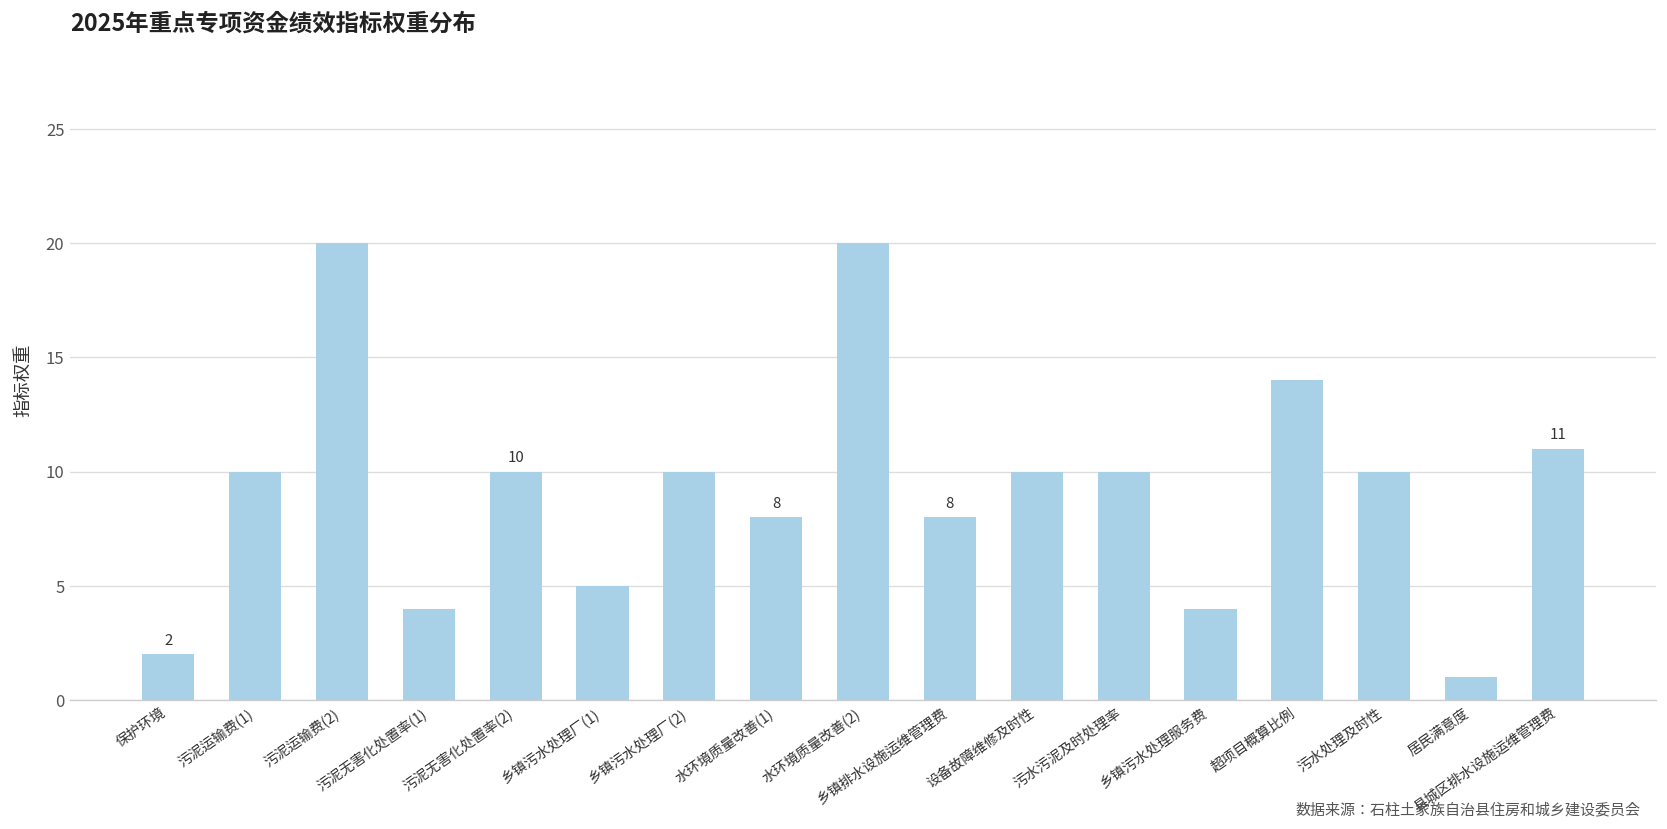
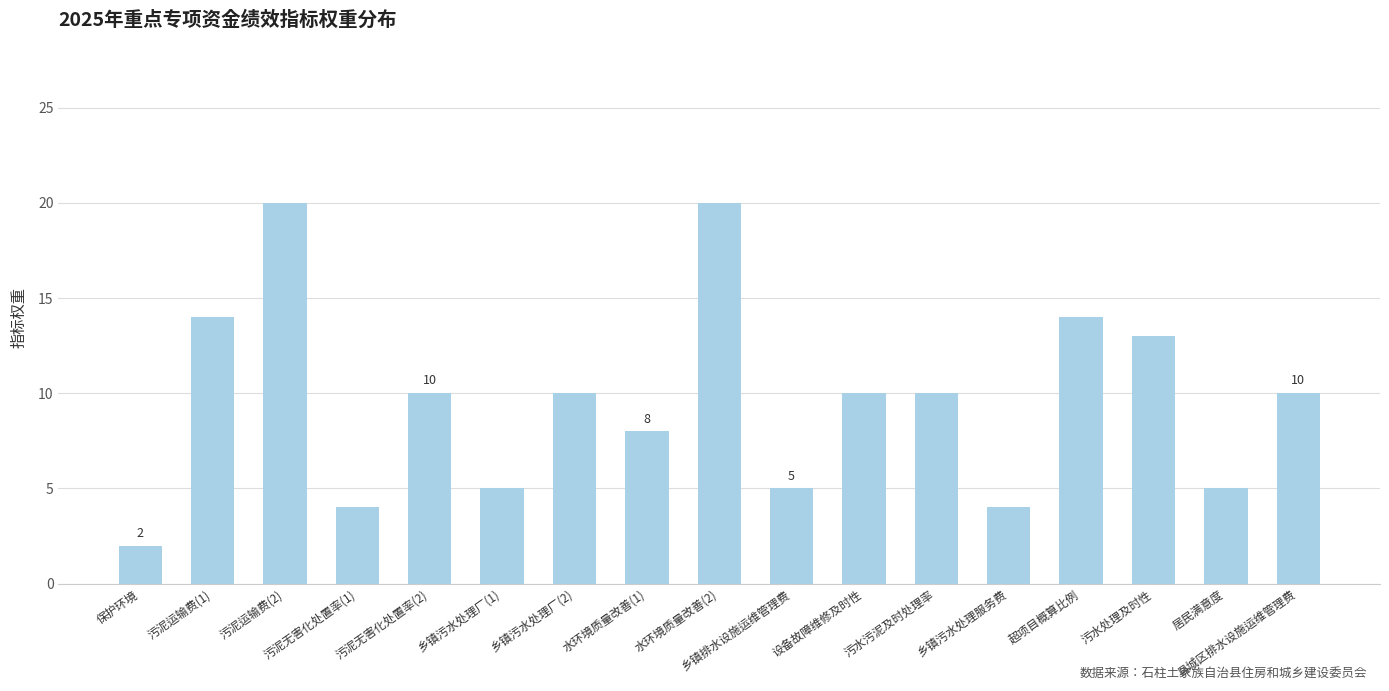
污泥运输费(1): 10 -> 14
乡镇排水设施运维管理费: 8 -> 5
污水处理及时性: 10 -> 13
居民满意度: 1 -> 5
县城区排水设施运维管理费: 11 -> 10
